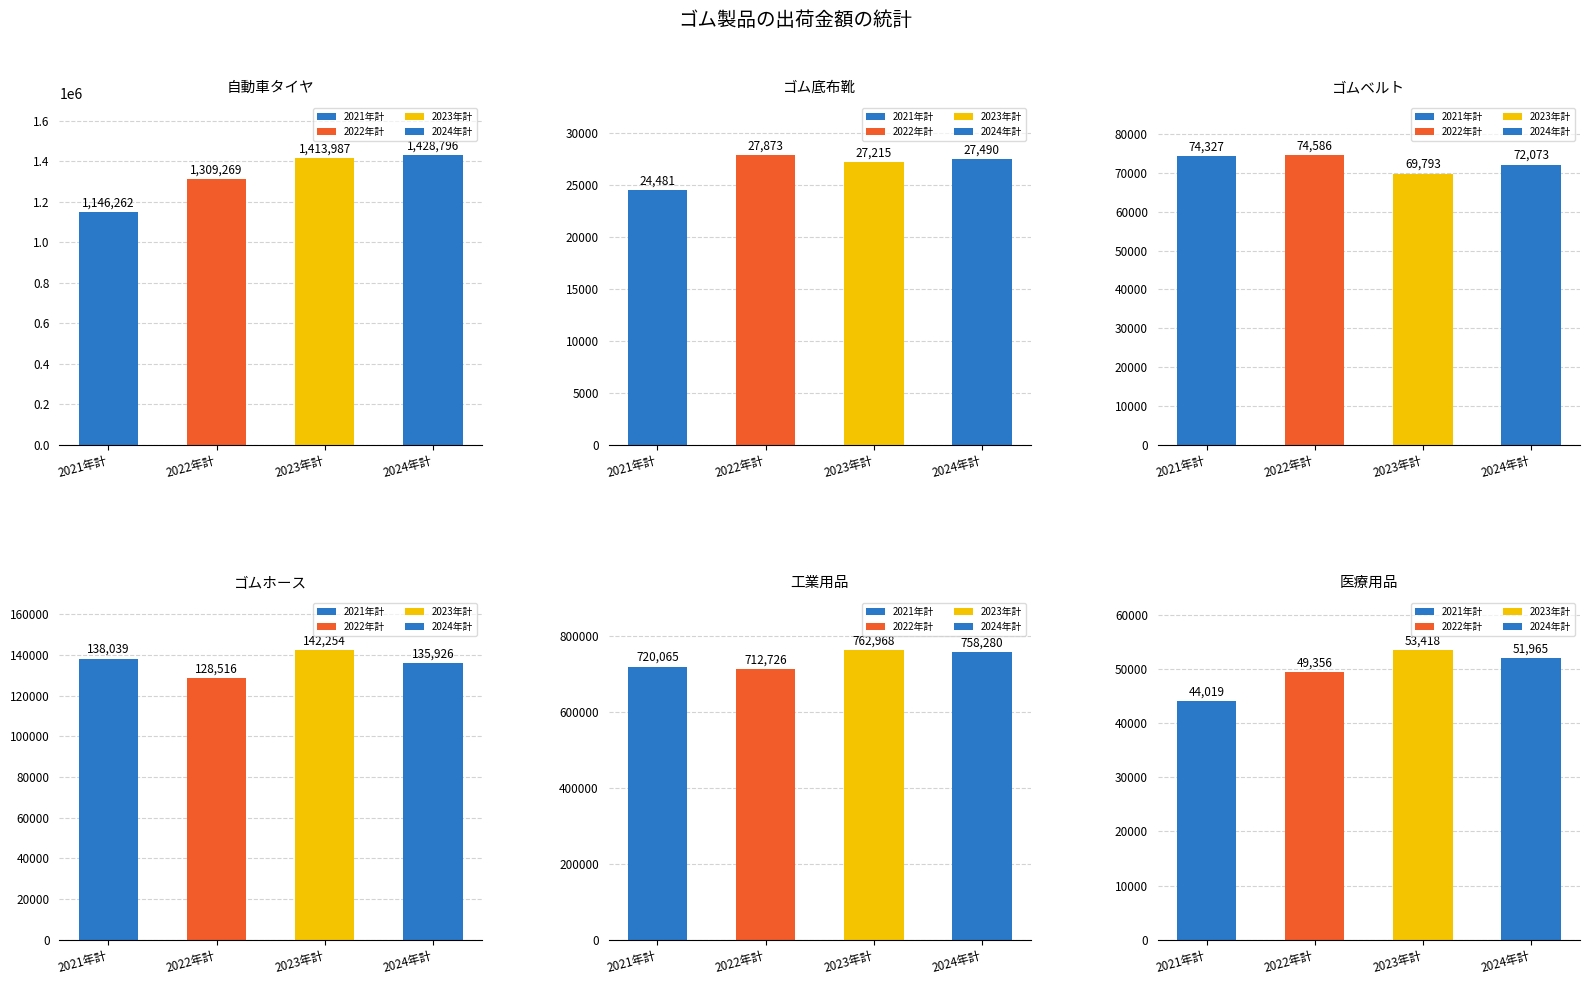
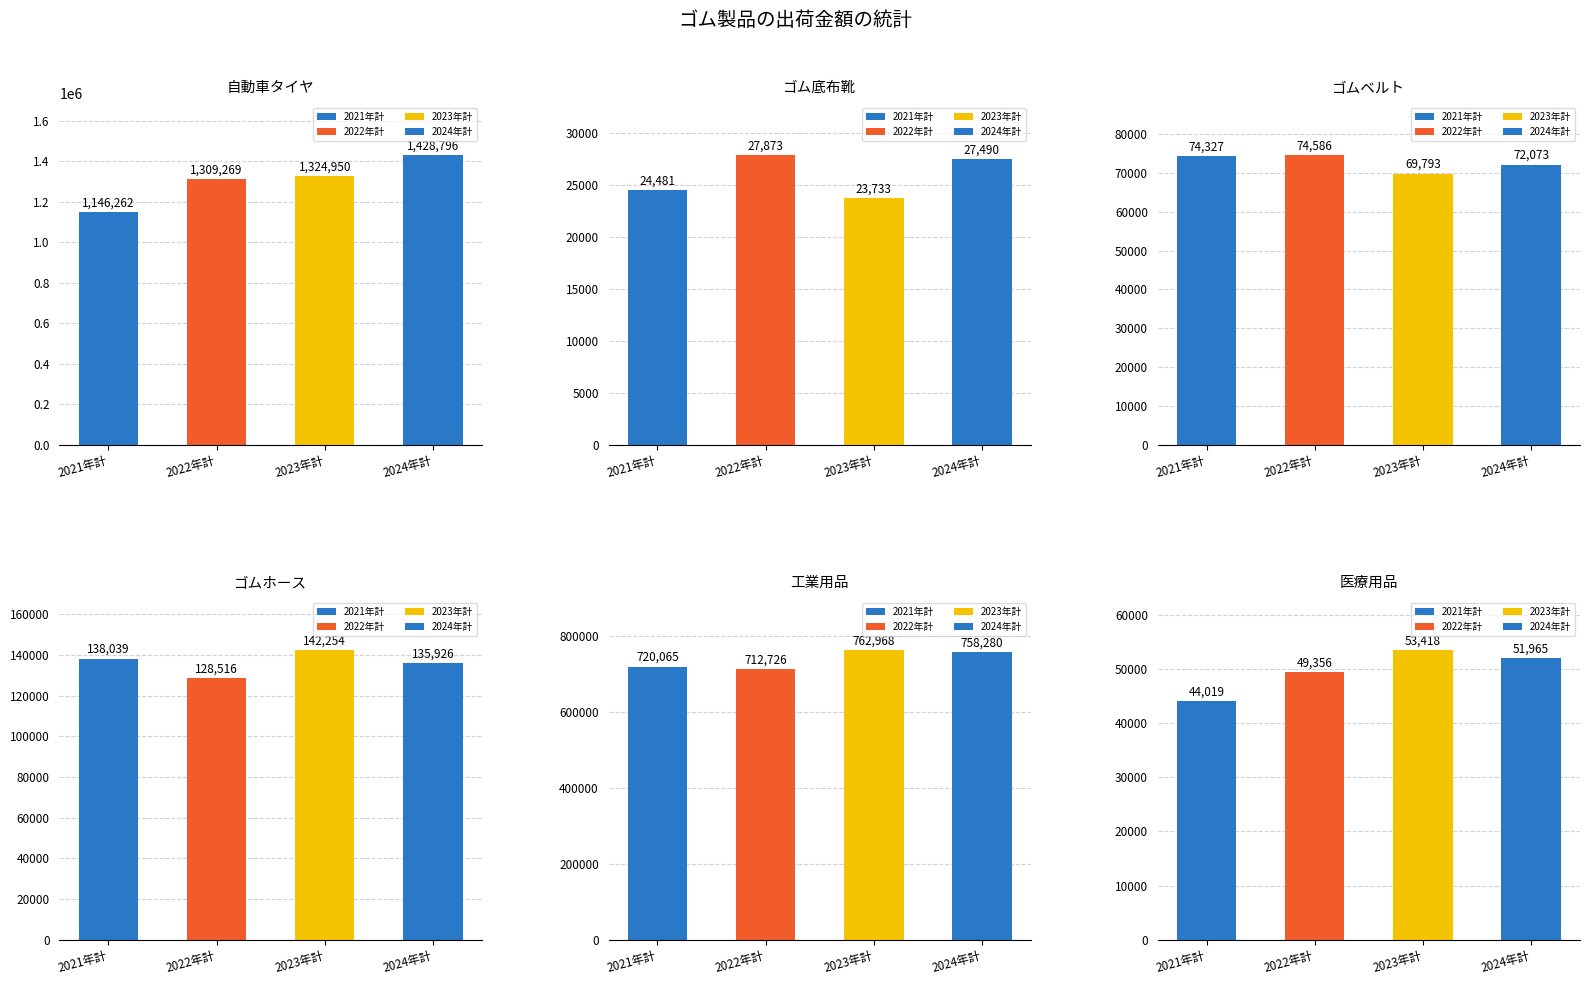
自動車タイヤ, 2023年計: 1,413,987 -> 1,324,950
ゴム底布靴, 2023年計: 27,215 -> 23,733
